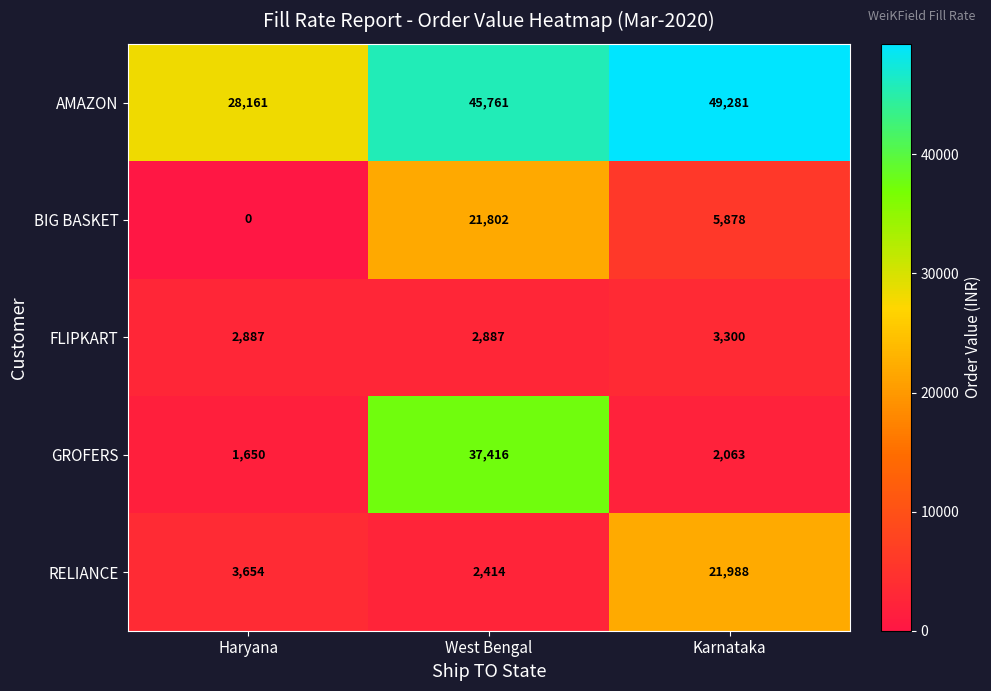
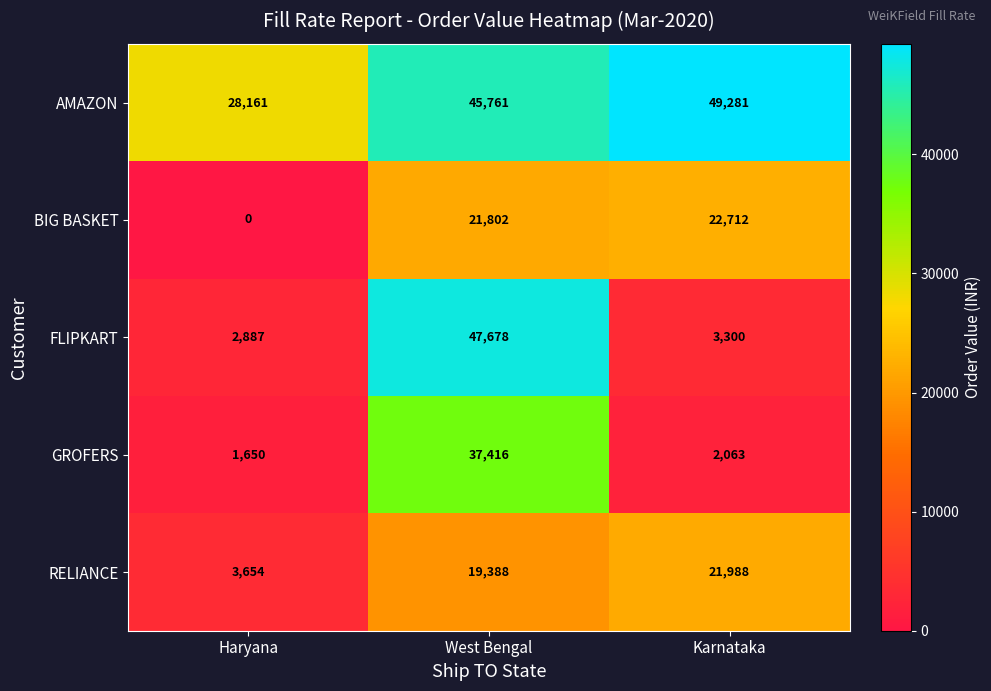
BIG BASKET, Karnataka: 5,878 -> 22,712
FLIPKART, West Bengal: 2,887 -> 47,678
RELIANCE, West Bengal: 2,414 -> 19,388
